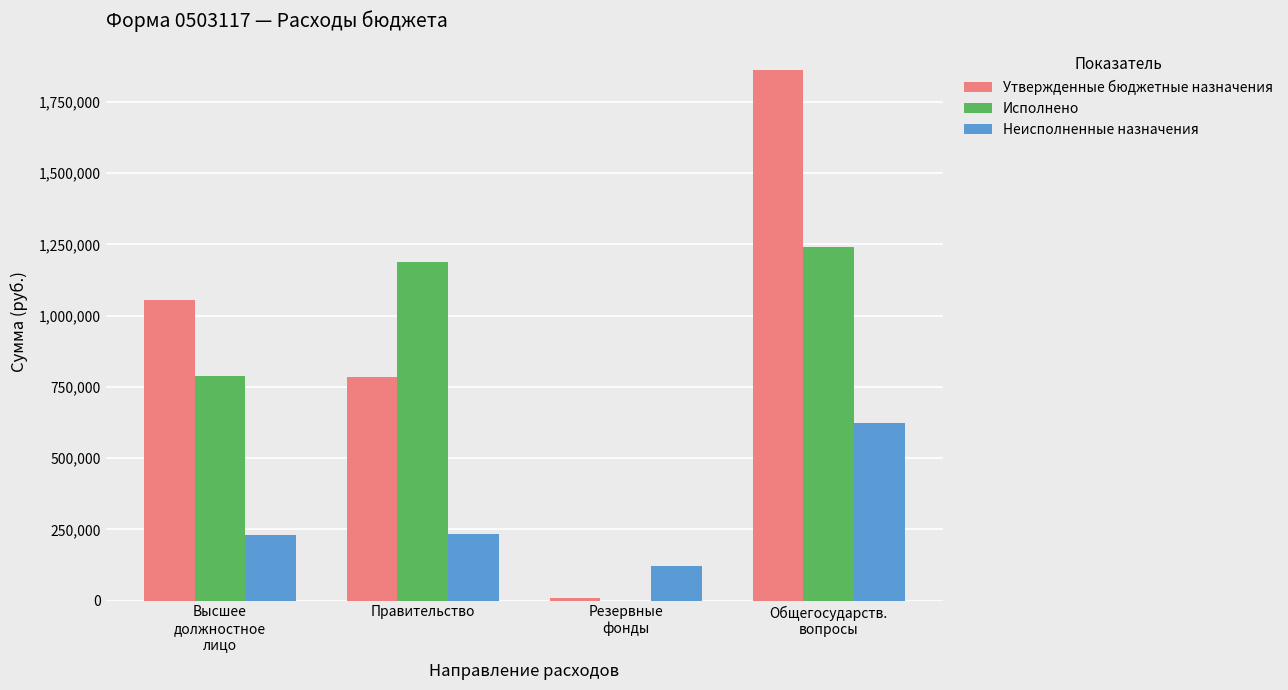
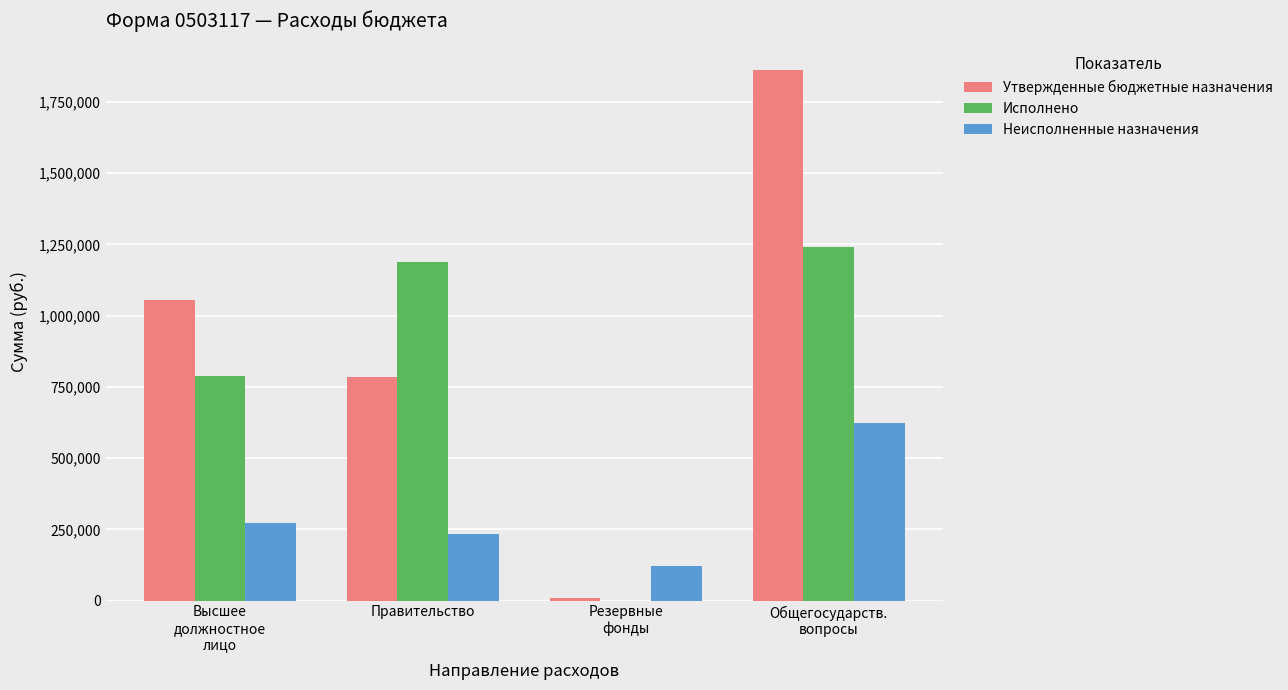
Неисполненные назначения, Высшее должностное лицо: 230,000 -> 270,000
